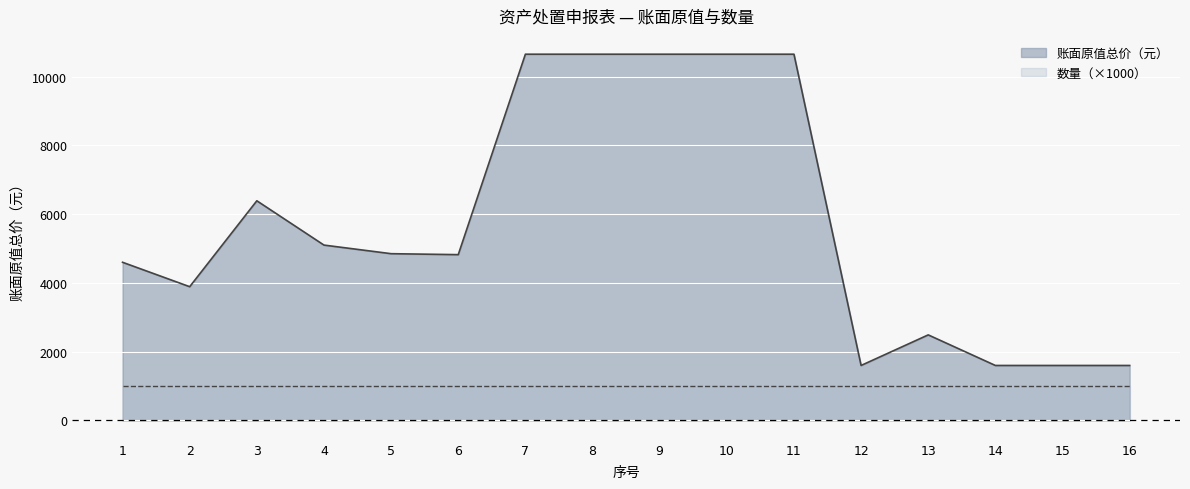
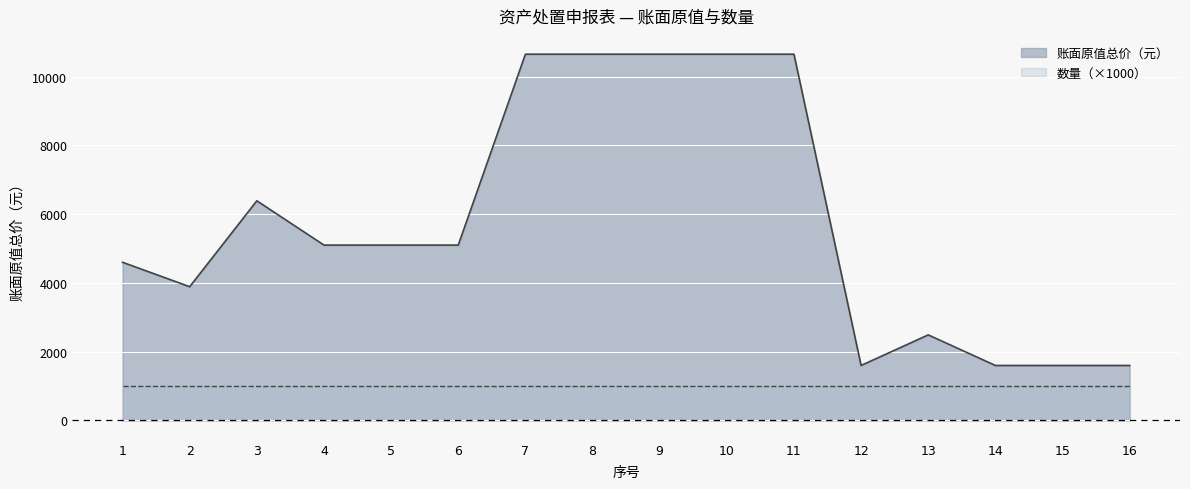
账面原值总价（元）, 5: 4900 -> 5100
账面原值总价（元）, 6: 4800 -> 5100
